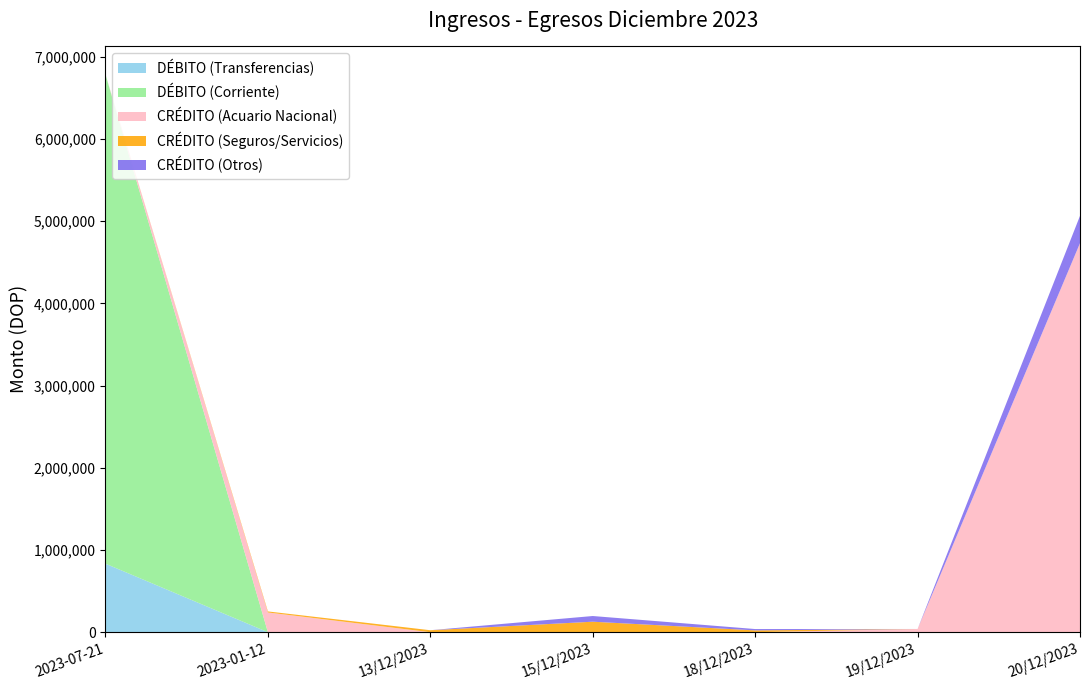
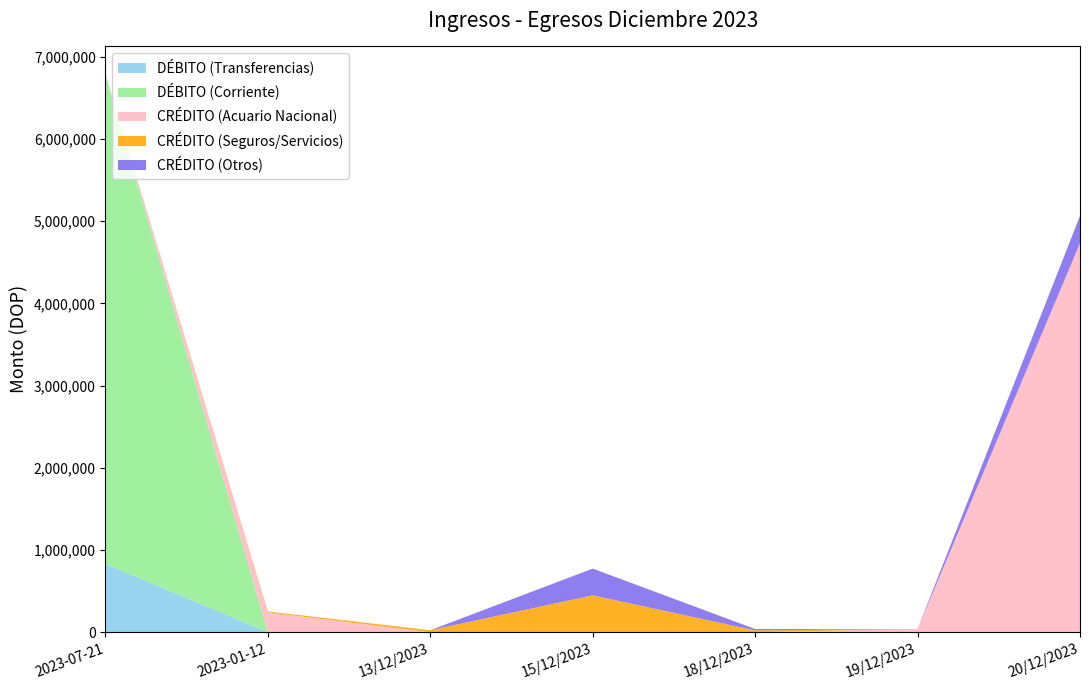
CRÉDITO (Seguros/Servicios), 15/12/2023: 100,000 -> 400,000
CRÉDITO (Otros), 15/12/2023: 100,000 -> 300,000
